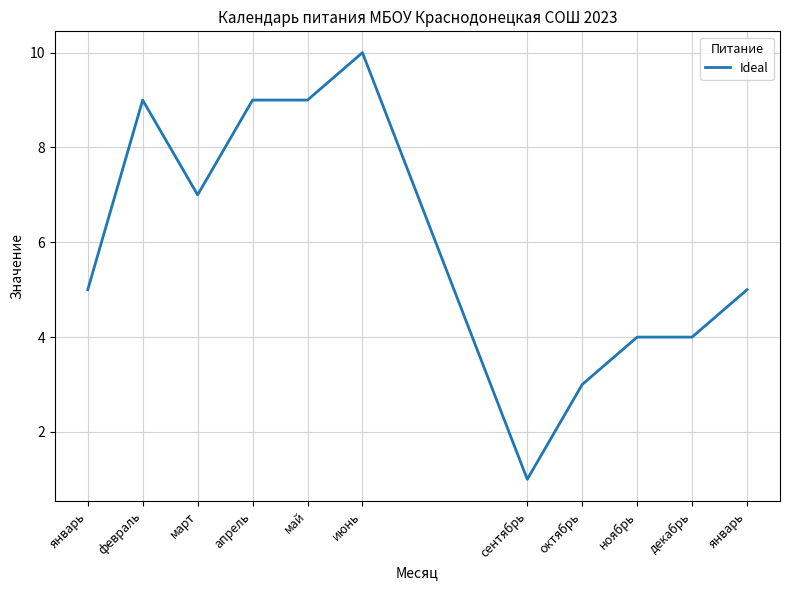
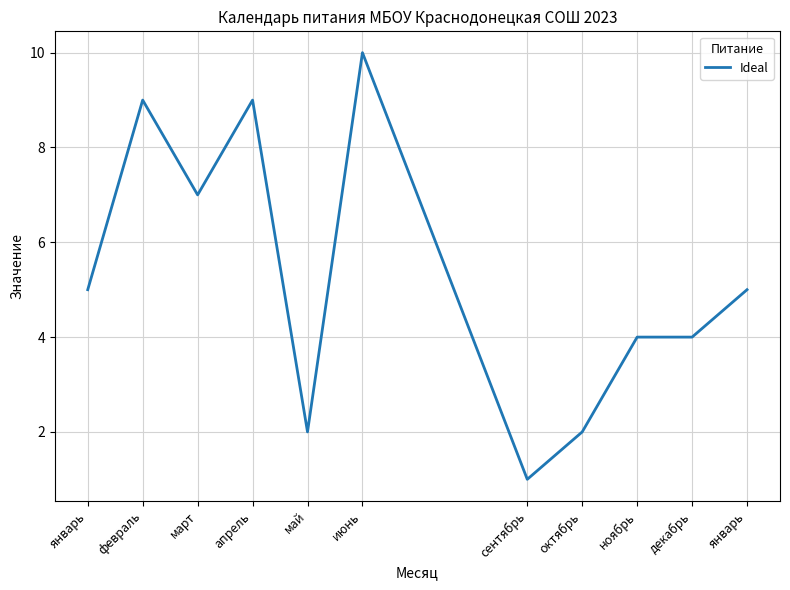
май: 9 -> 2
октябрь: 3 -> 2
